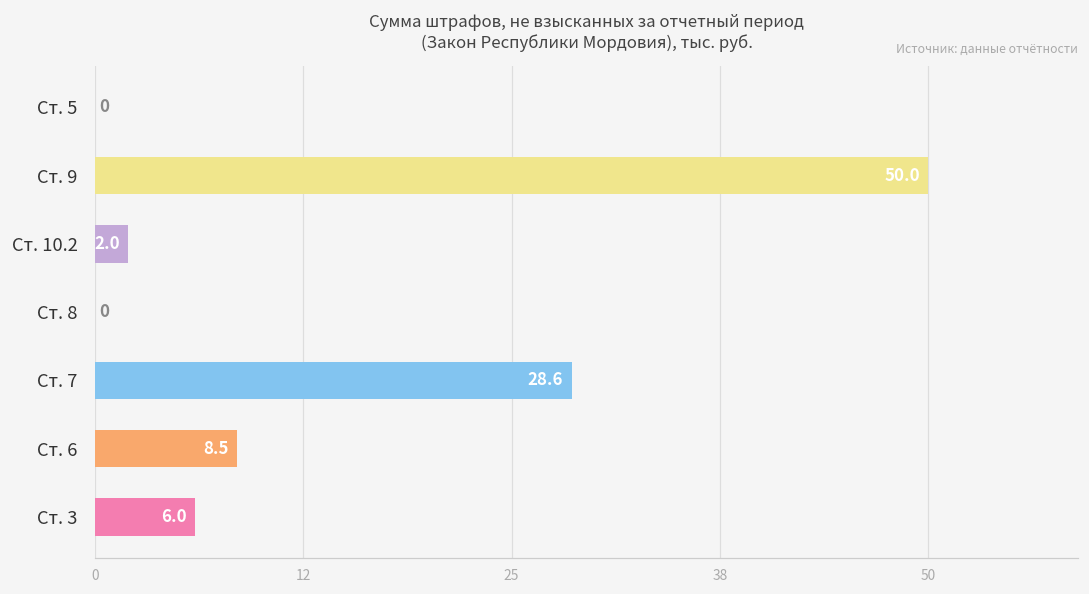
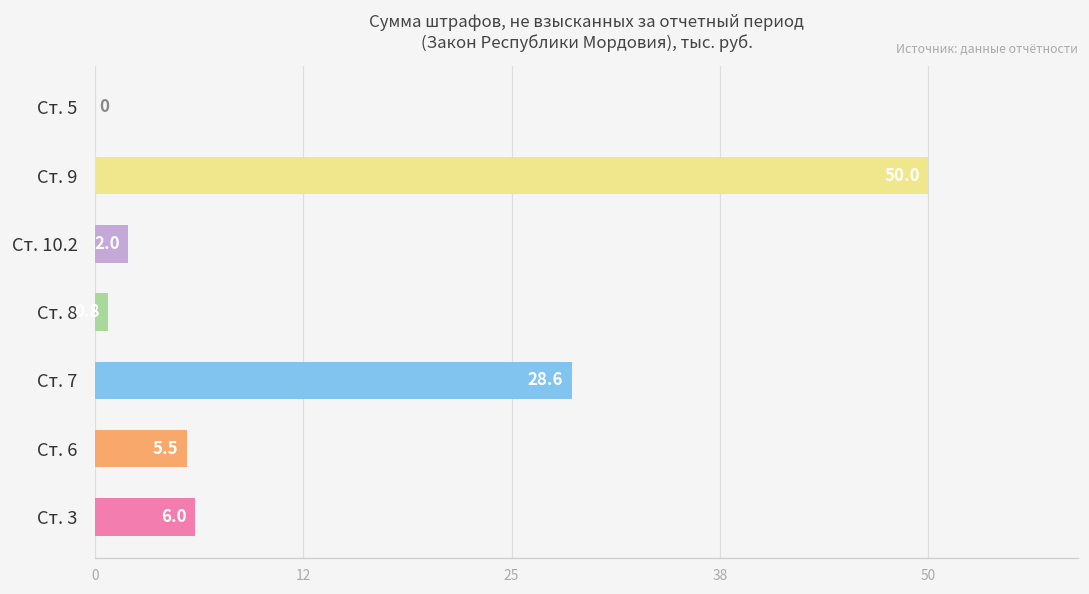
Ст. 8: 0.0 -> 0.8
Ст. 6: 8.5 -> 5.5
